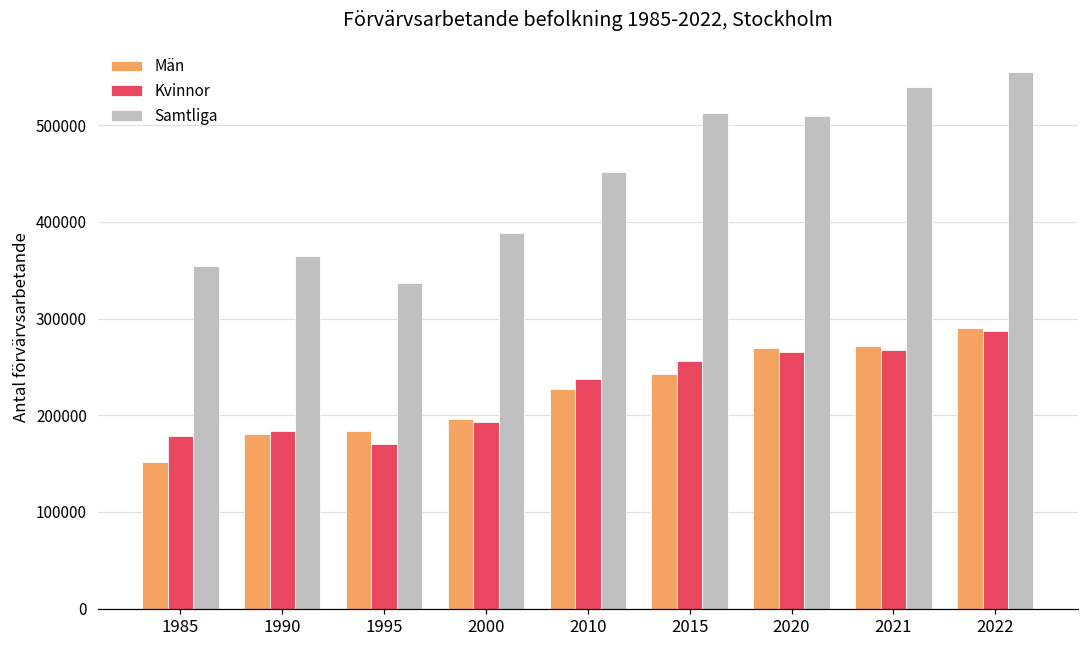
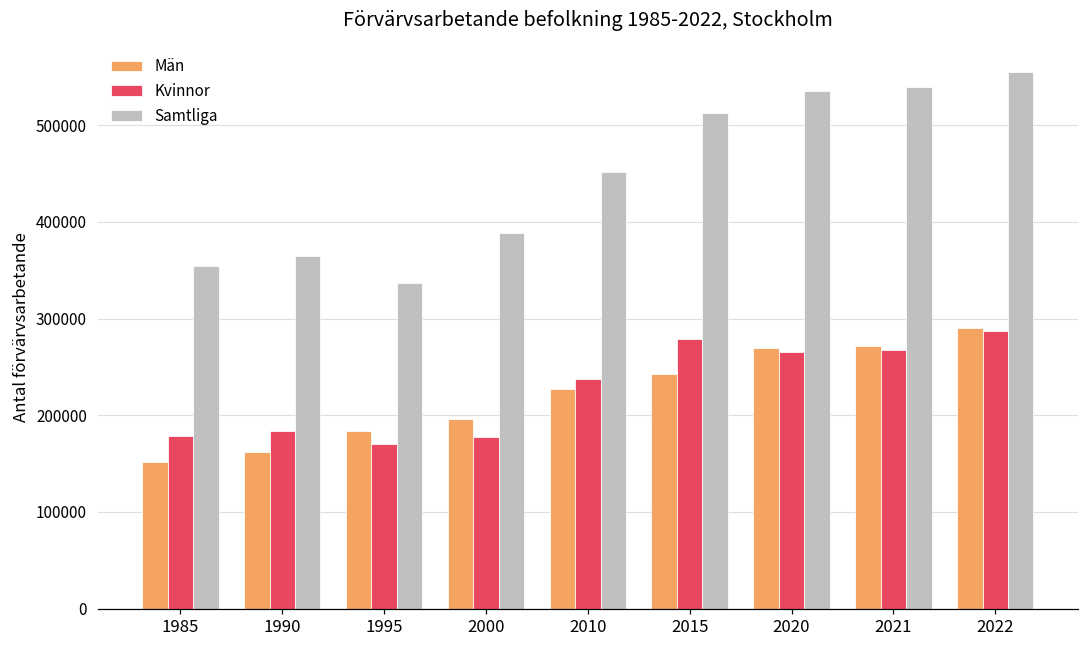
Män, 1990: 180000 -> 160000
Kvinnor, 2000: 190000 -> 180000
Kvinnor, 2015: 260000 -> 280000
Samtliga, 2020: 510000 -> 530000
